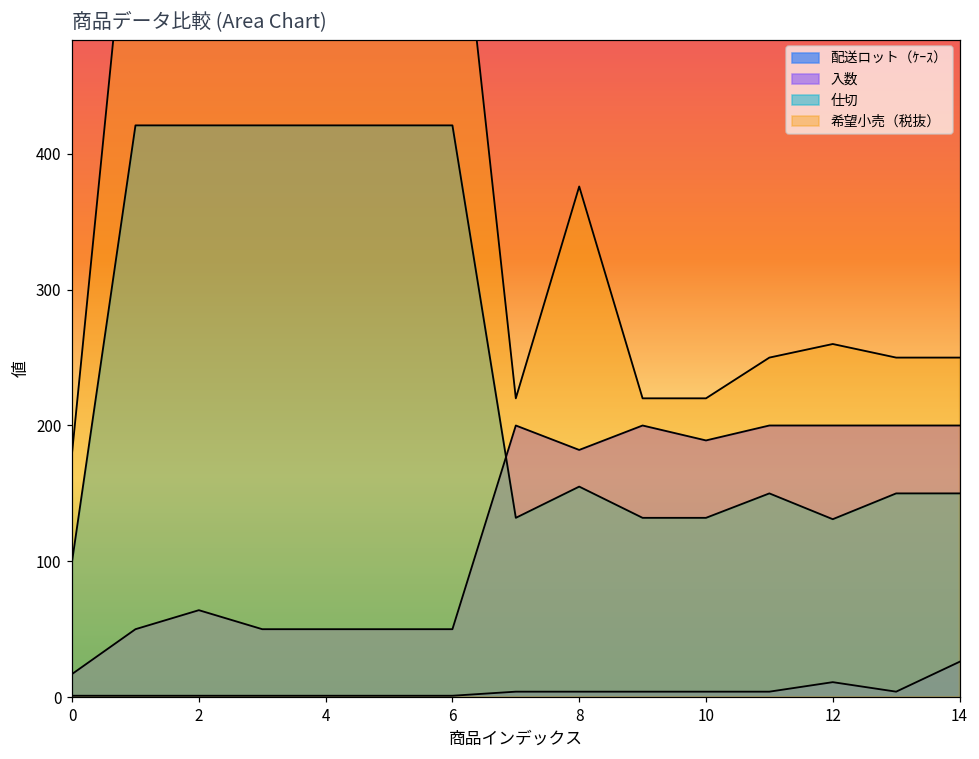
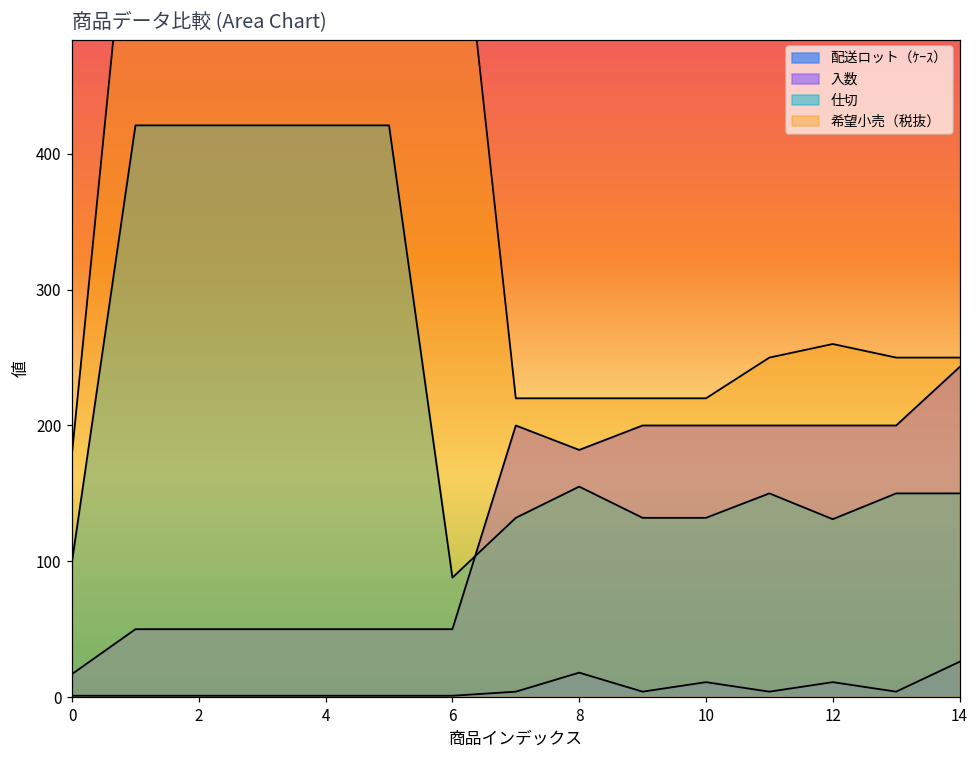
入数, 2: 64 -> 50
仕切, 6: 421 -> 88
配送ロット（ｹｰｽ）, 8: 4 -> 18
希望小売（税抜）, 8: 376 -> 220
配送ロット（ｹｰｽ）, 10: 4 -> 11
入数, 10: 189 -> 200
入数, 14: 200 -> 243
